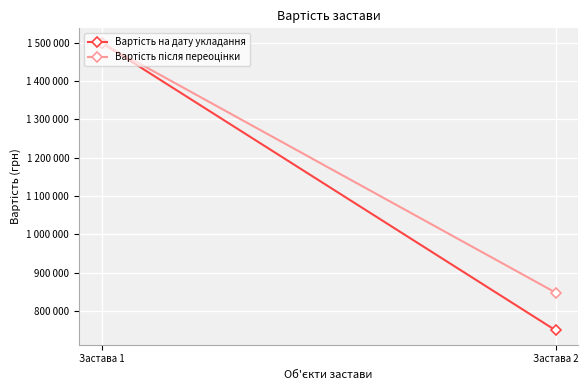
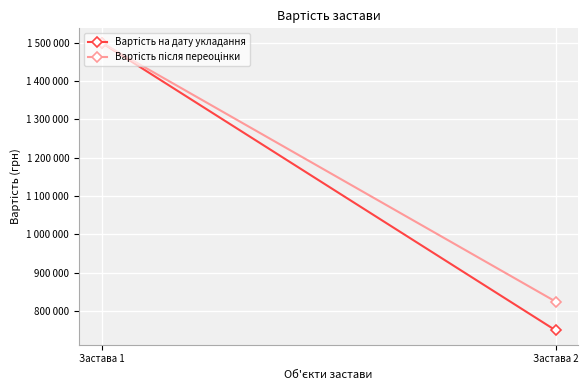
Вартість після переоцінки, Застава 2: 850000 -> 830000
